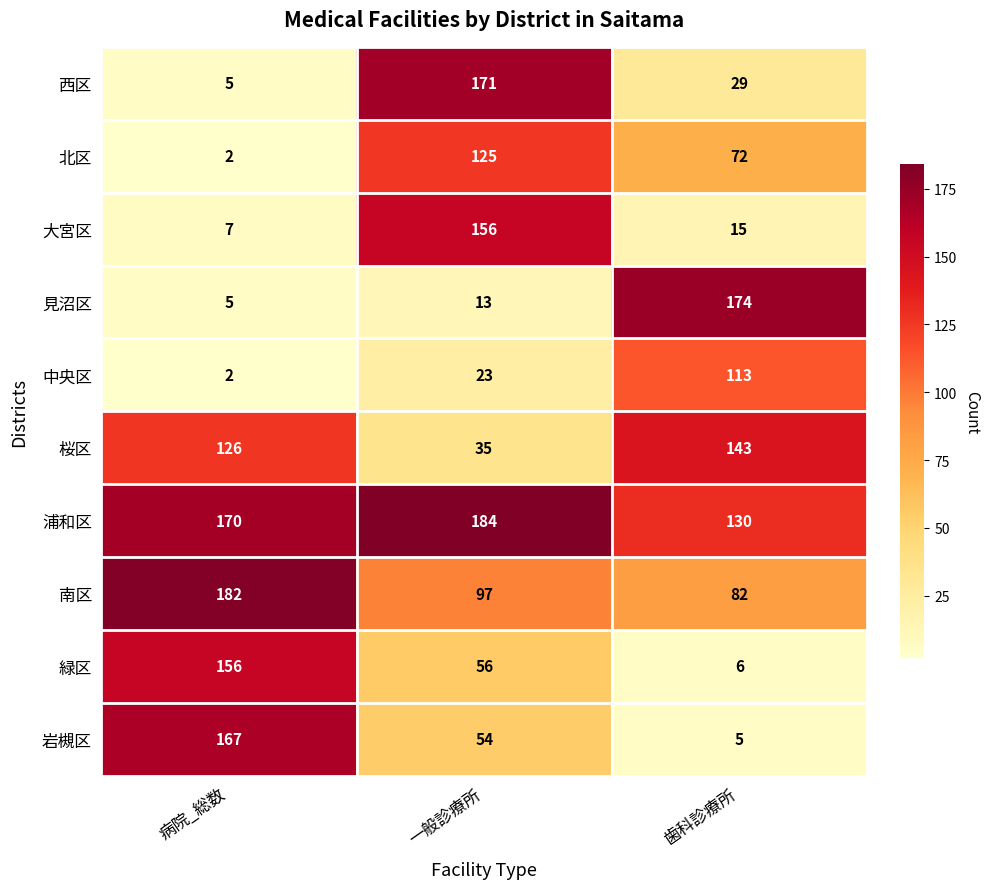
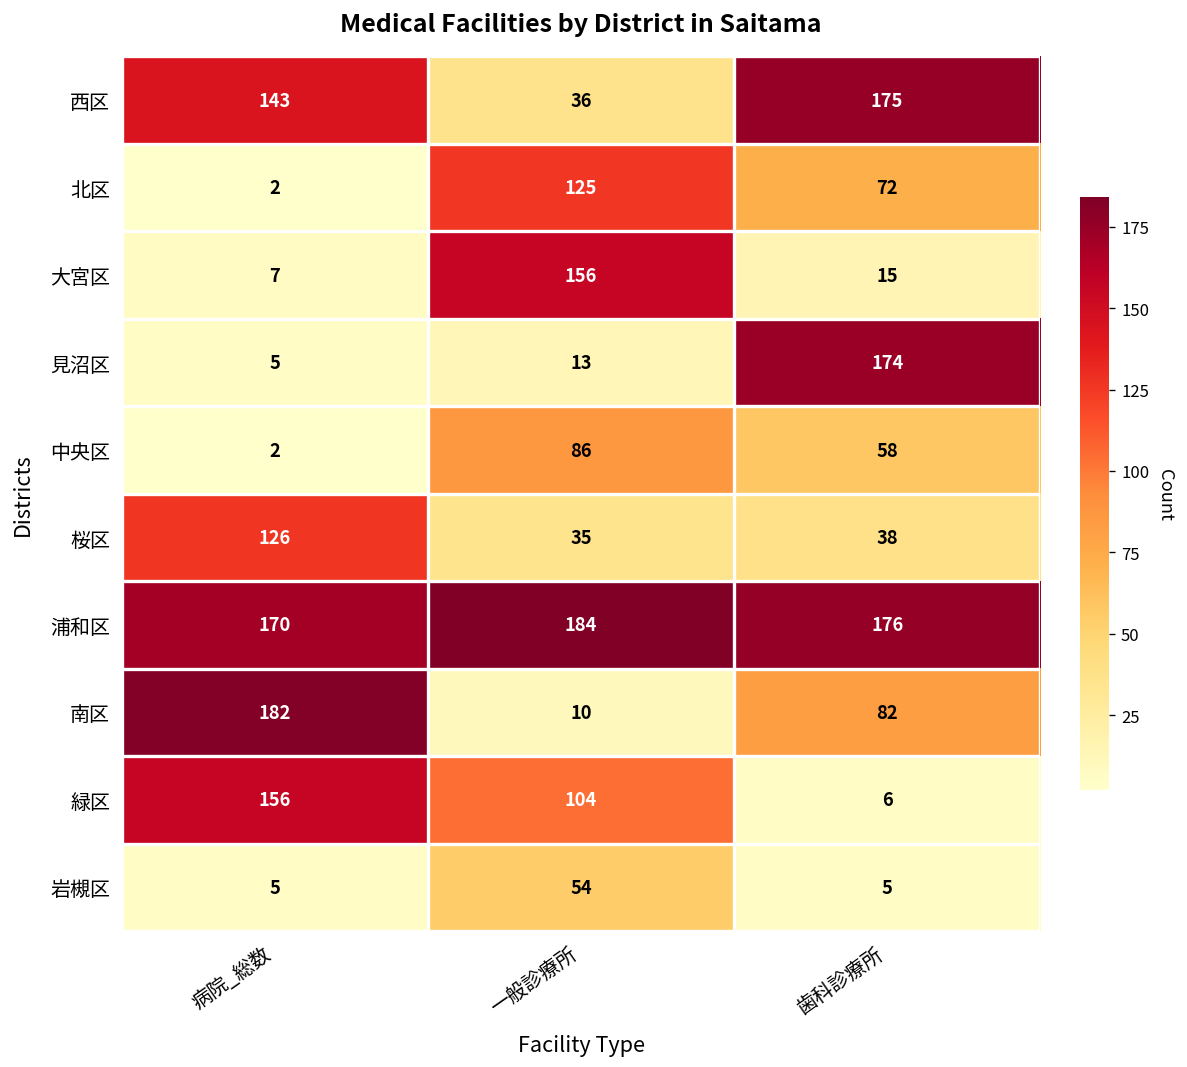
西区, 病院_総数: 5 -> 143
西区, 一般診療所: 171 -> 36
西区, 歯科診療所: 29 -> 175
中央区, 一般診療所: 23 -> 86
中央区, 歯科診療所: 113 -> 58
桜区, 歯科診療所: 143 -> 38
浦和区, 歯科診療所: 130 -> 176
南区, 一般診療所: 97 -> 10
緑区, 一般診療所: 56 -> 104
岩槻区, 病院_総数: 167 -> 5
